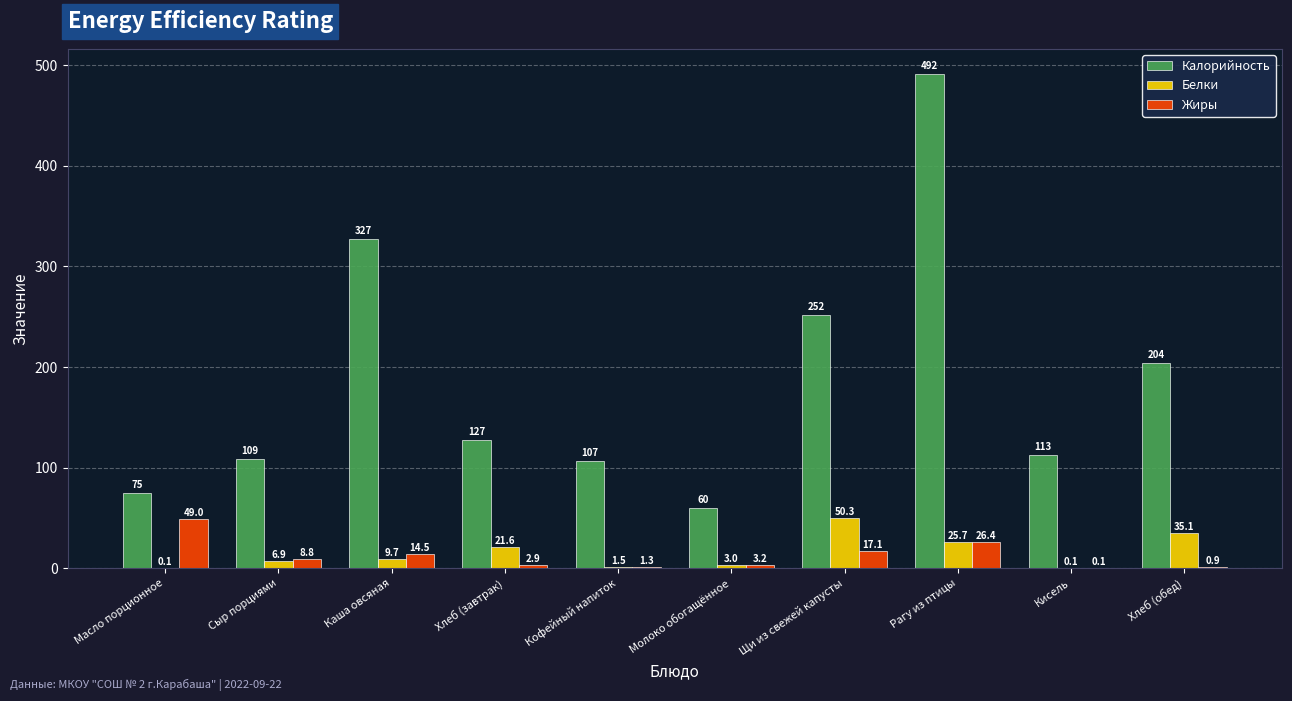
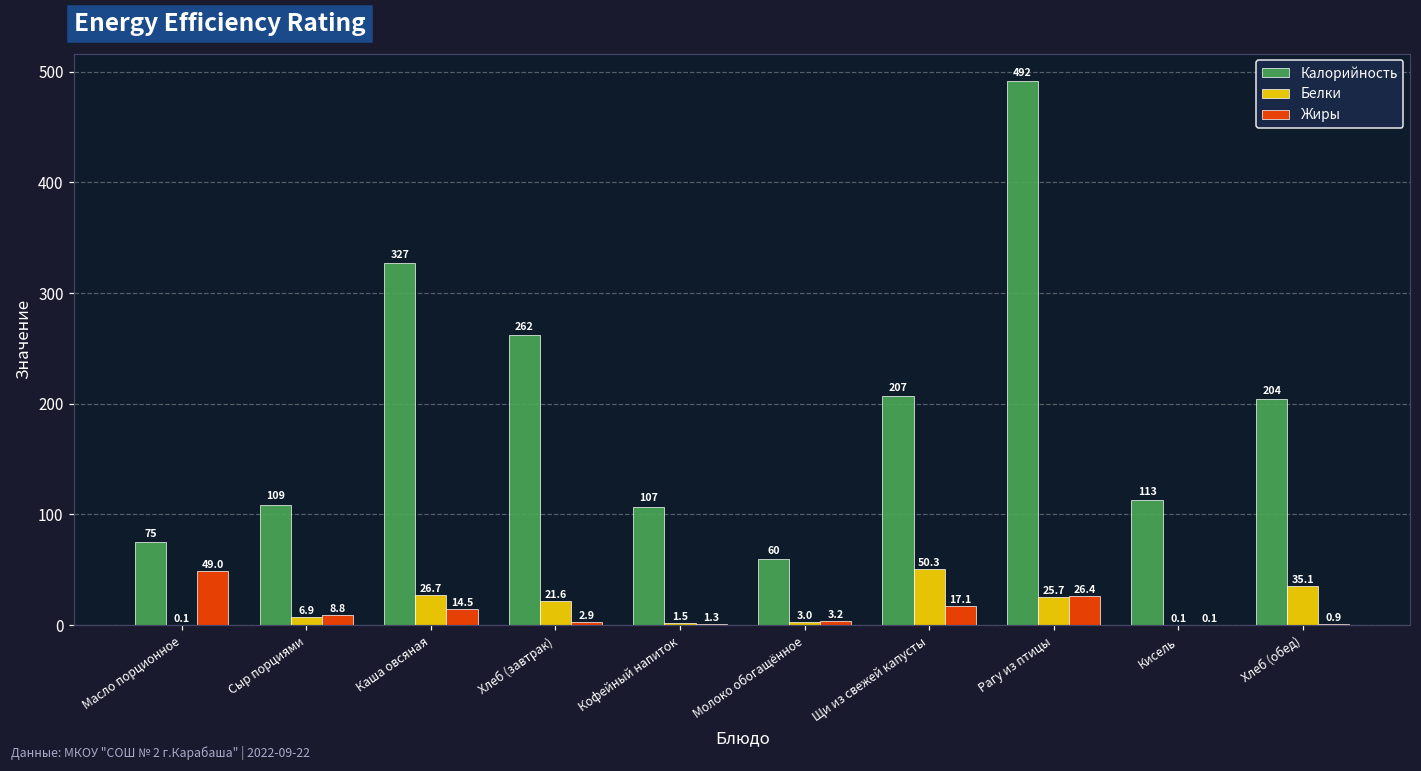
Белки, Каша овсяная: 9.7 -> 26.7
Калорийность, Хлеб (завтрак): 127 -> 262
Калорийность, Щи из свежей капусты: 252 -> 207
